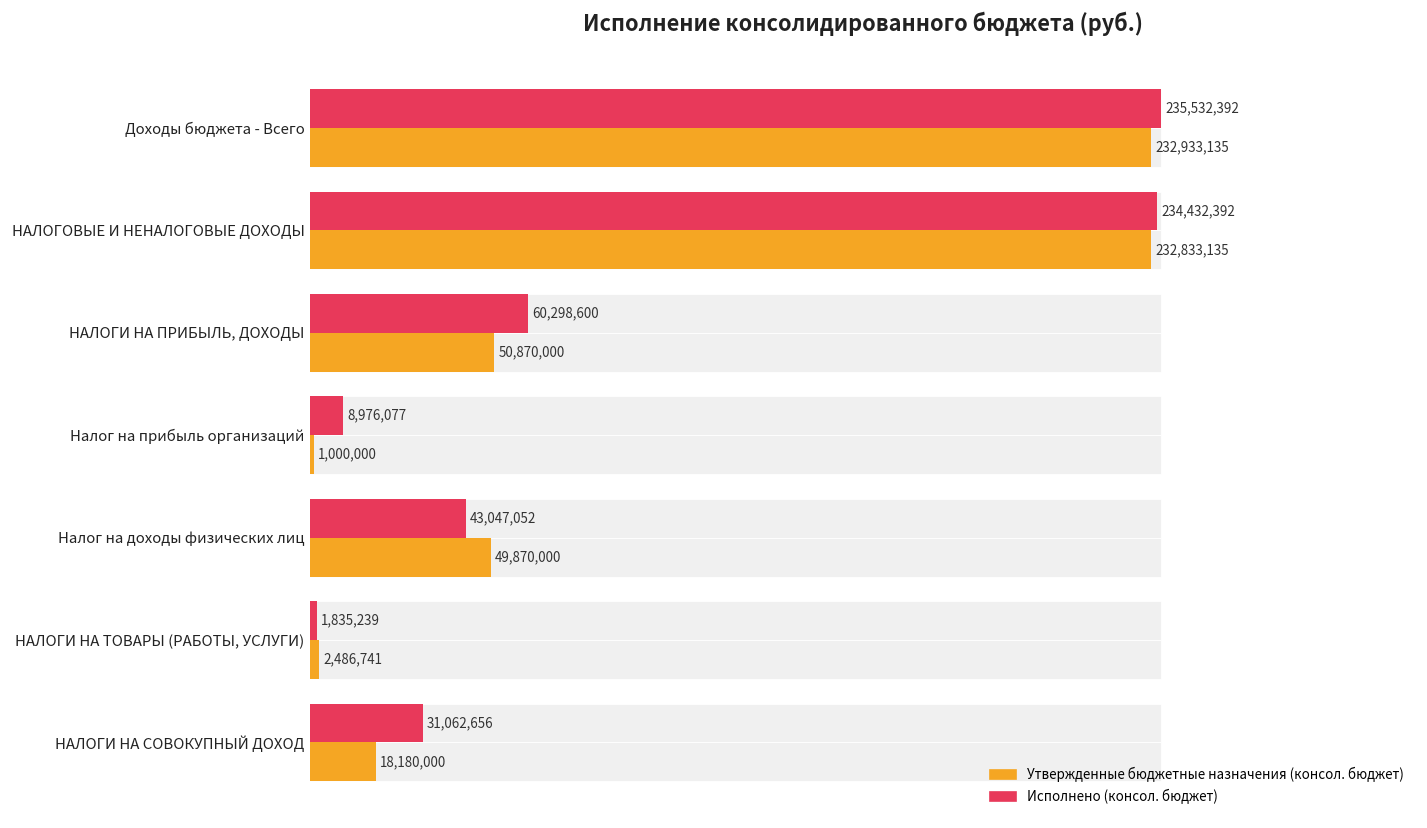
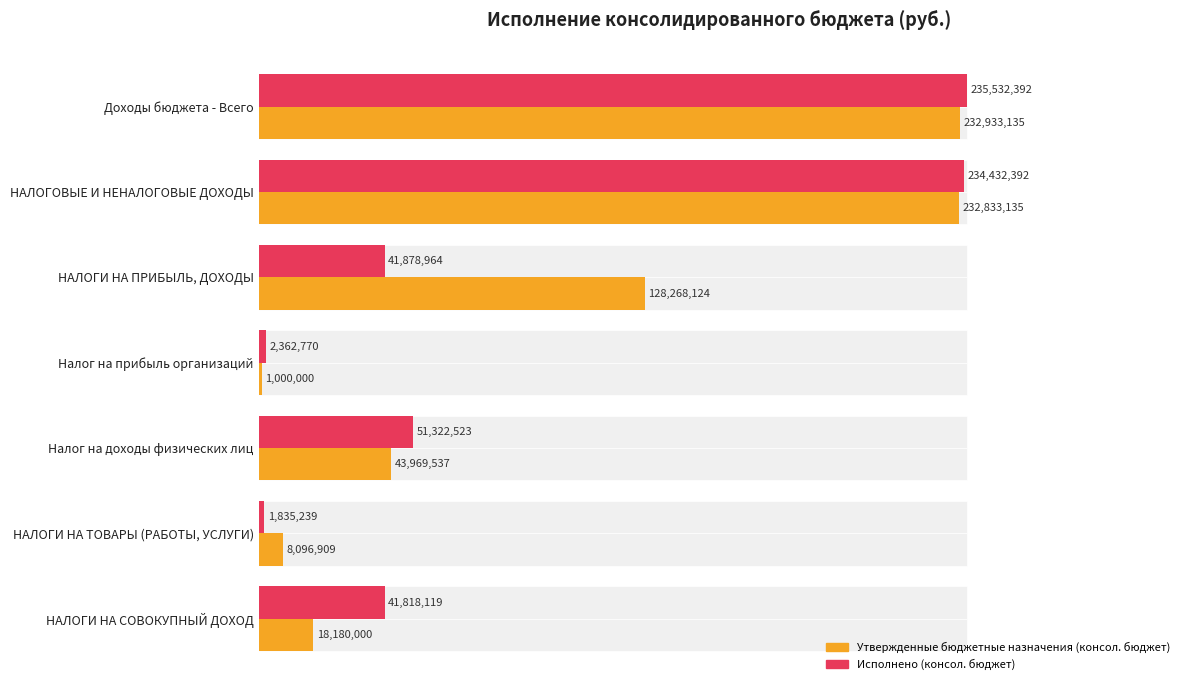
Исполнено (консол. бюджет), НАЛОГИ НА ПРИБЫЛЬ, ДОХОДЫ: 60,298,600 -> 41,878,964
Утвержденные бюджетные назначения (консол. бюджет), НАЛОГИ НА ПРИБЫЛЬ, ДОХОДЫ: 50,870,000 -> 128,268,124
Исполнено (консол. бюджет), Налог на прибыль организаций: 8,976,077 -> 2,362,770
Исполнено (консол. бюджет), Налог на доходы физических лиц: 43,047,052 -> 51,322,523
Утвержденные бюджетные назначения (консол. бюджет), Налог на доходы физических лиц: 49,870,000 -> 43,969,537
Утвержденные бюджетные назначения (консол. бюджет), НАЛОГИ НА ТОВАРЫ (РАБОТЫ, УСЛУГИ): 2,486,741 -> 8,096,909
Исполнено (консол. бюджет), НАЛОГИ НА СОВОКУПНЫЙ ДОХОД: 31,062,656 -> 41,818,119
